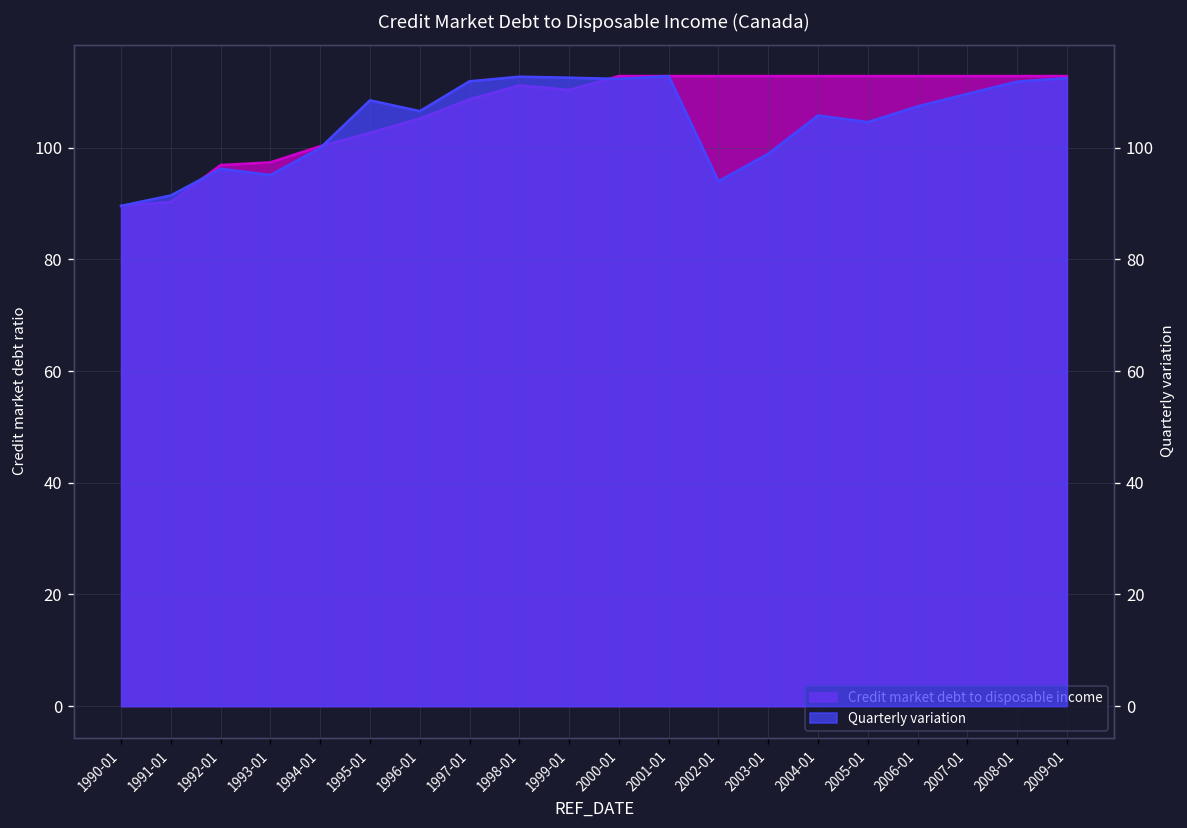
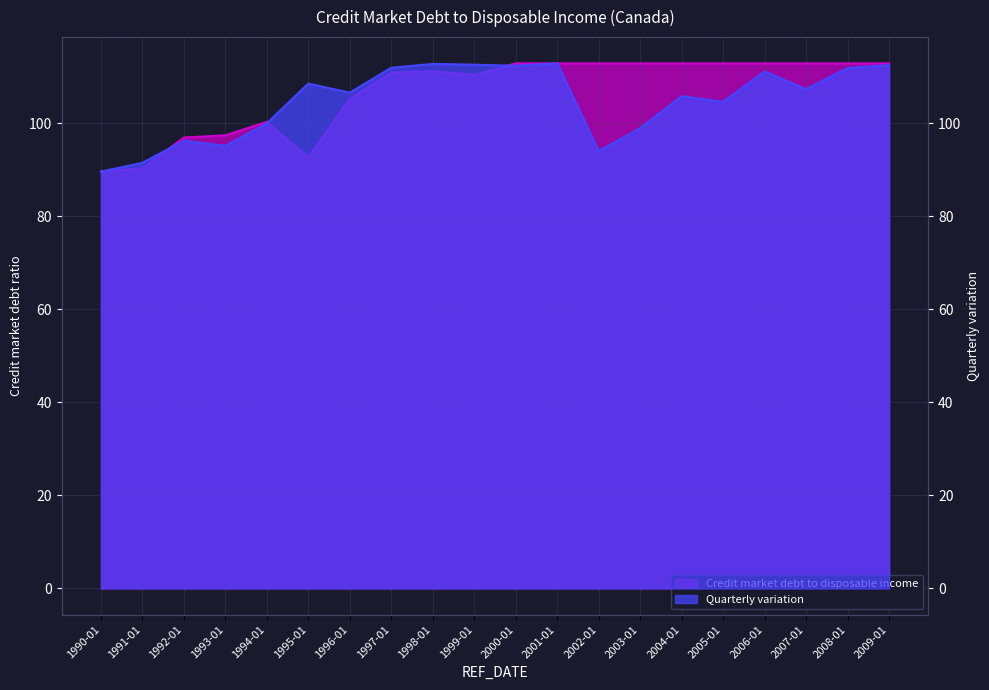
Credit market debt to disposable income, 1995-01: 103 -> 93
Credit market debt to disposable income, 1997-01: 109 -> 111
Quarterly variation, 2006-01: 107 -> 111
Quarterly variation, 2007-01: 110 -> 107
